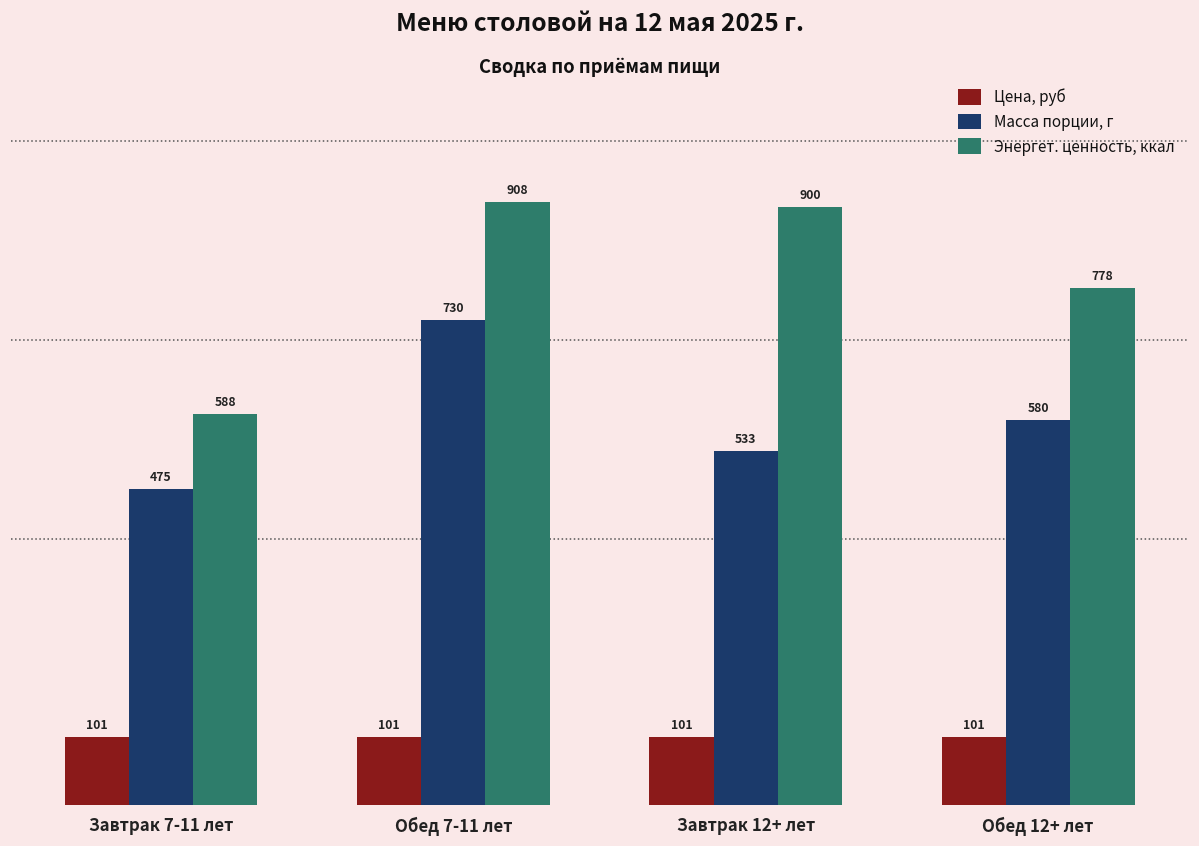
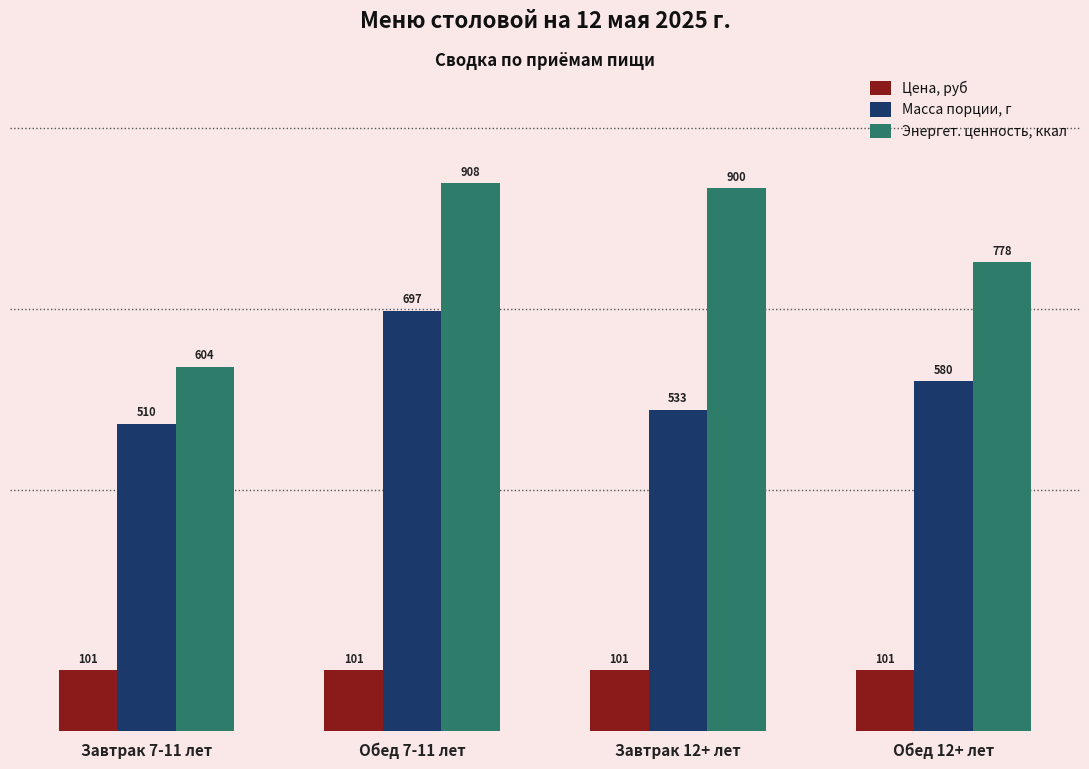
Масса порции, г, Завтрак 7-11 лет: 475 -> 510
Энергет. ценность, ккал, Завтрак 7-11 лет: 588 -> 604
Масса порции, г, Обед 7-11 лет: 730 -> 697
